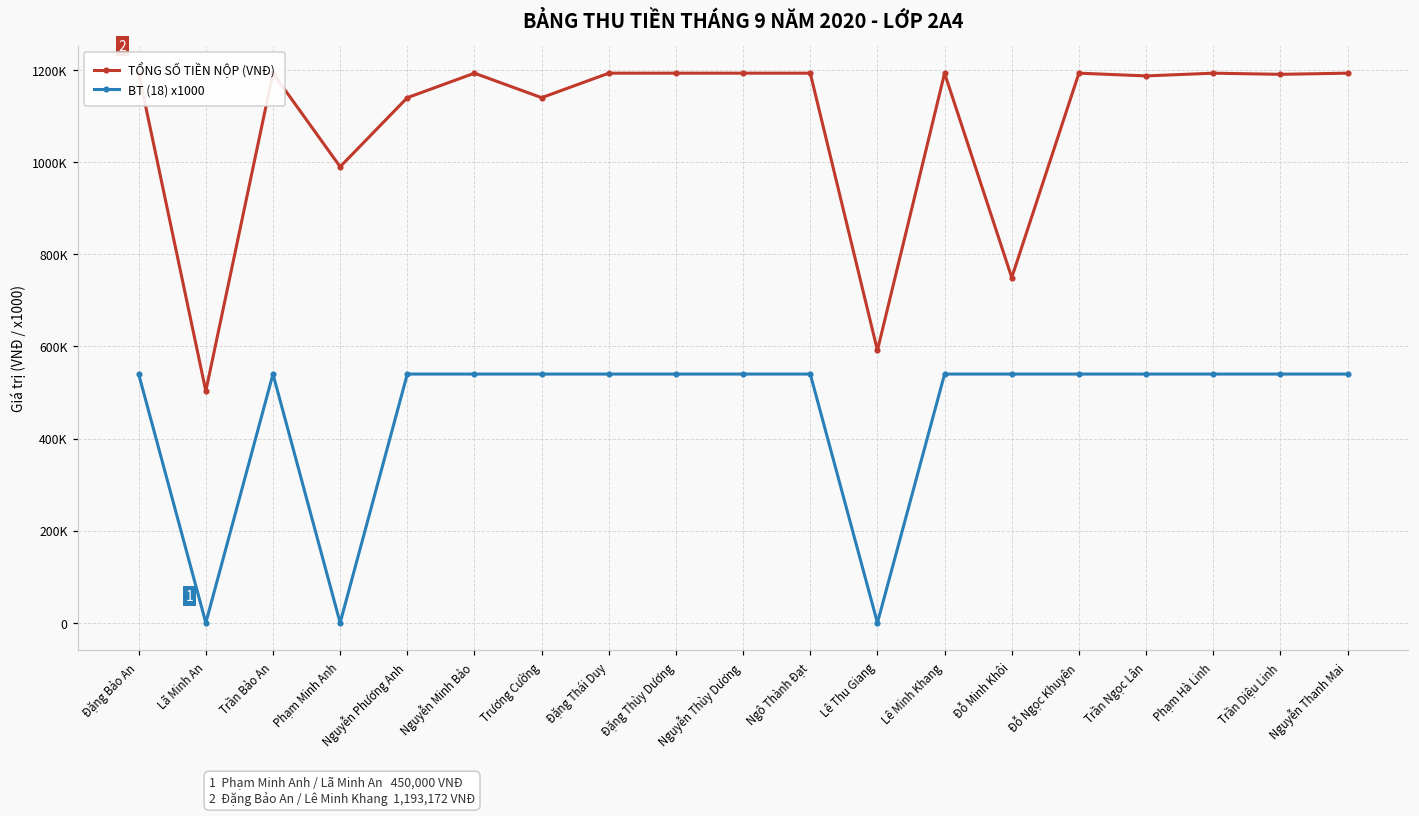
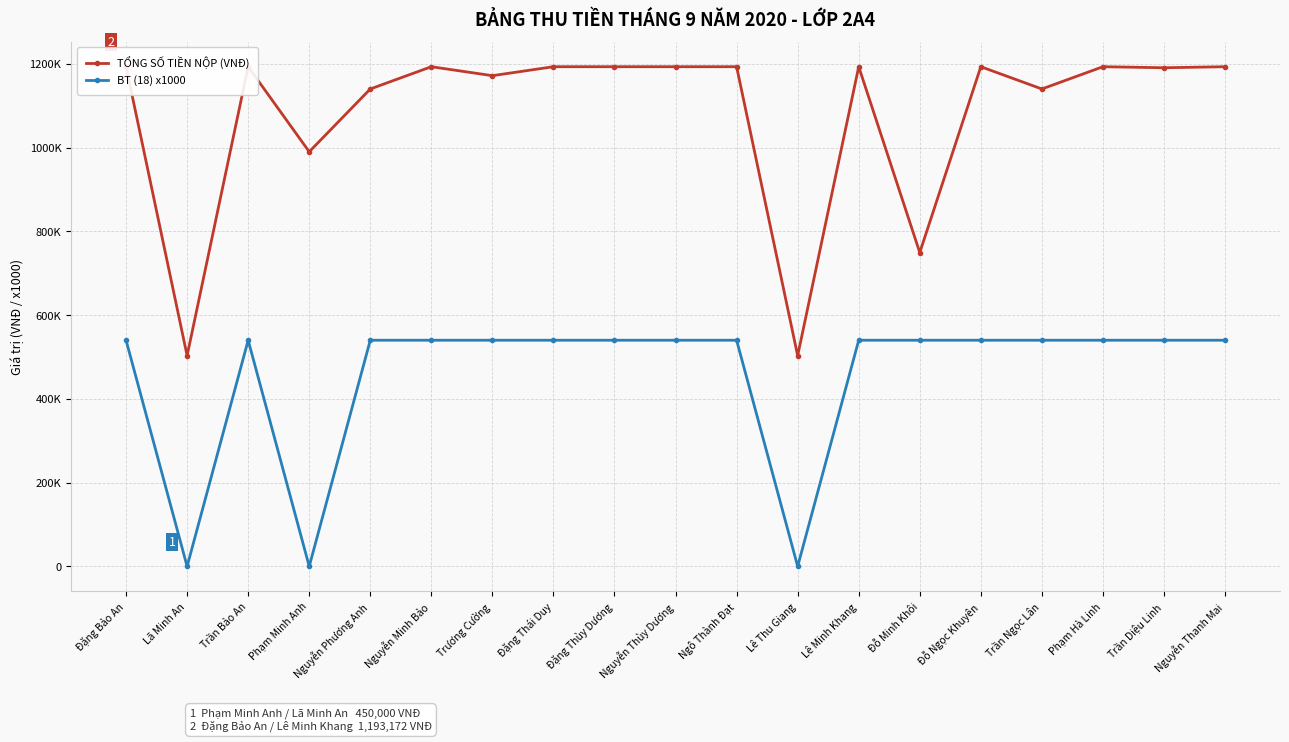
TỔNG SỐ TIỀN NỘP (VNĐ), Trương Cường: 1140000 -> 1170000
TỔNG SỐ TIỀN NỘP (VNĐ), Lê Thu Giang: 590000 -> 500000
TỔNG SỐ TIỀN NỘP (VNĐ), Trần Ngọc Lân: 1190000 -> 1140000
